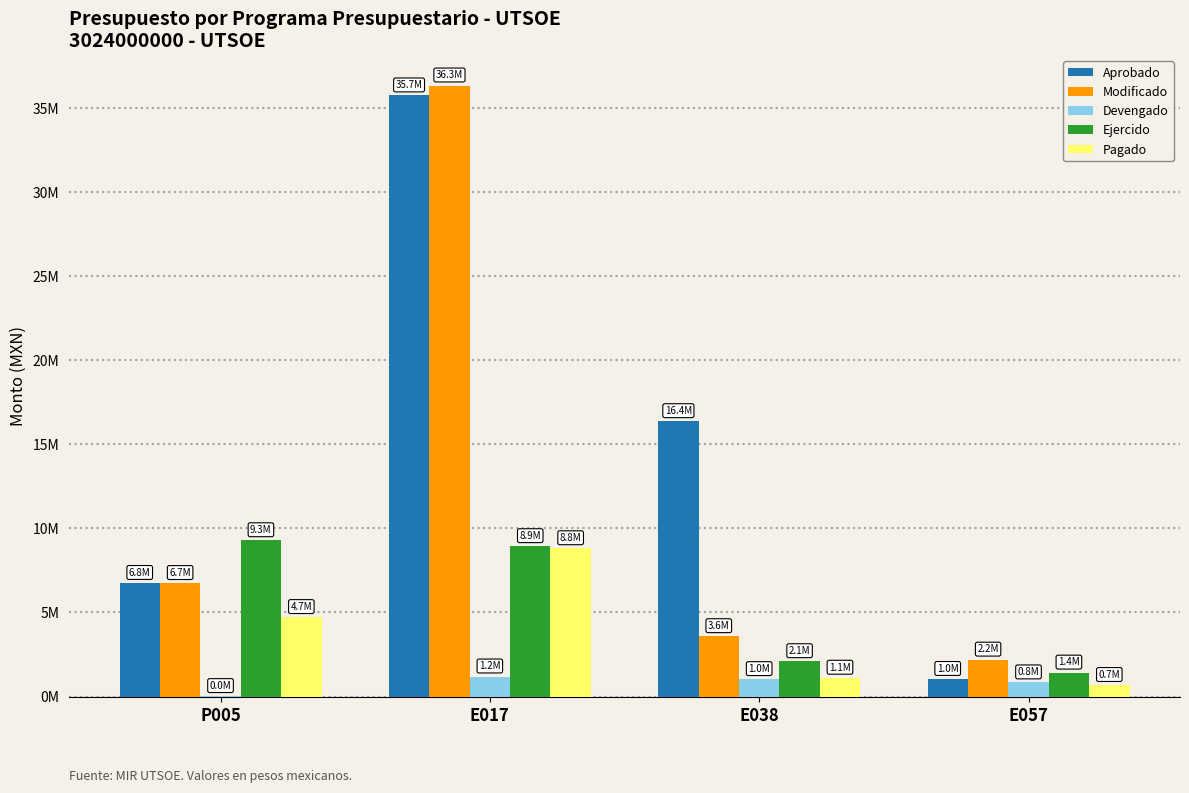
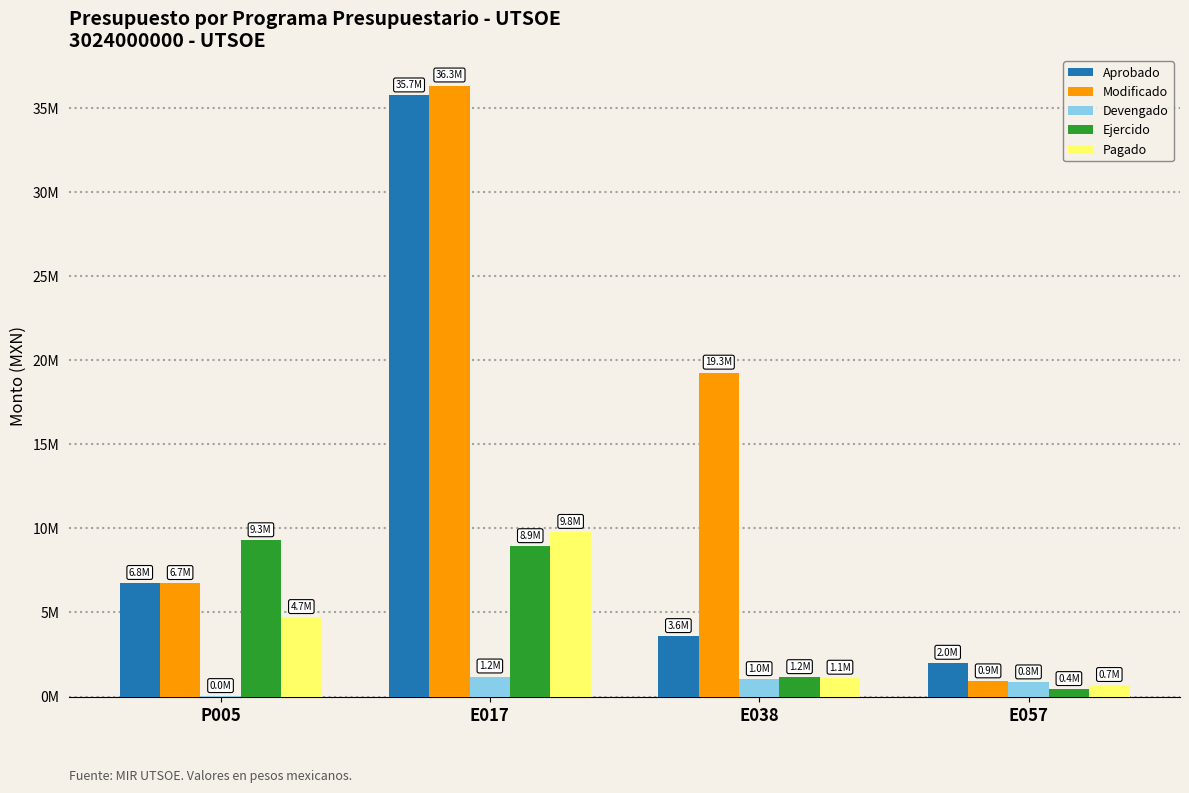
Pagado, E017: 8.8M -> 9.8M
Aprobado, E038: 16.4M -> 3.6M
Modificado, E038: 3.6M -> 19.3M
Ejercido, E038: 2.1M -> 1.2M
Aprobado, E057: 1.0M -> 2.0M
Modificado, E057: 2.2M -> 0.9M
Ejercido, E057: 1.4M -> 0.4M
